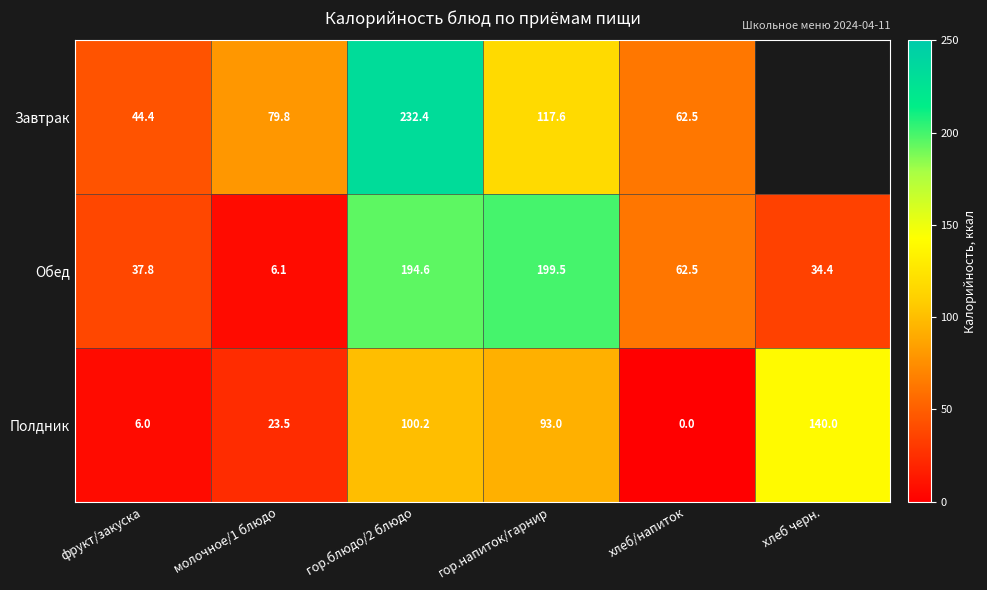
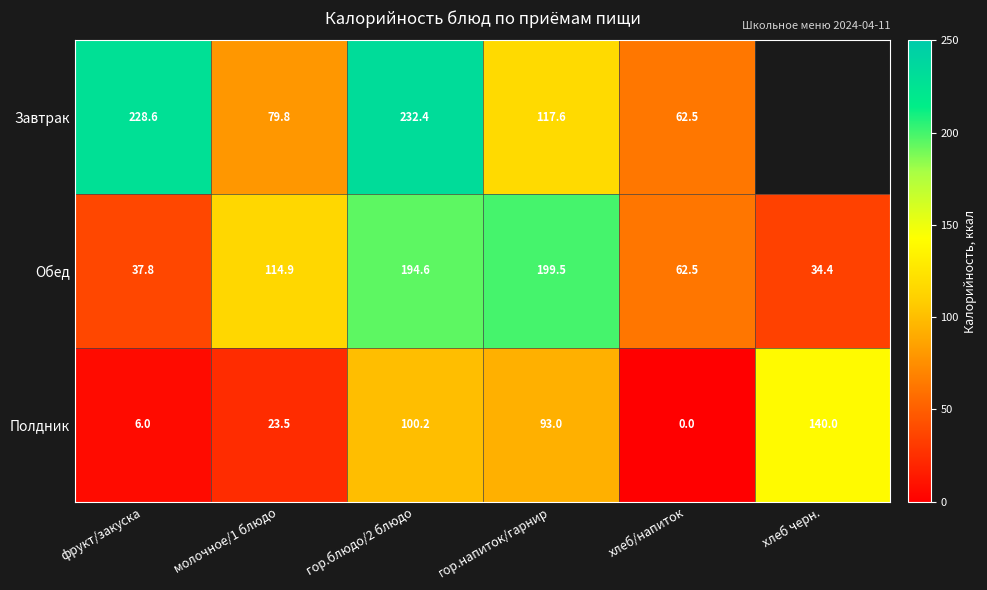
Завтрак, фрукт/закуска: 44.4 -> 228.6
Обед, молочное/1 блюдо: 6.1 -> 114.9
